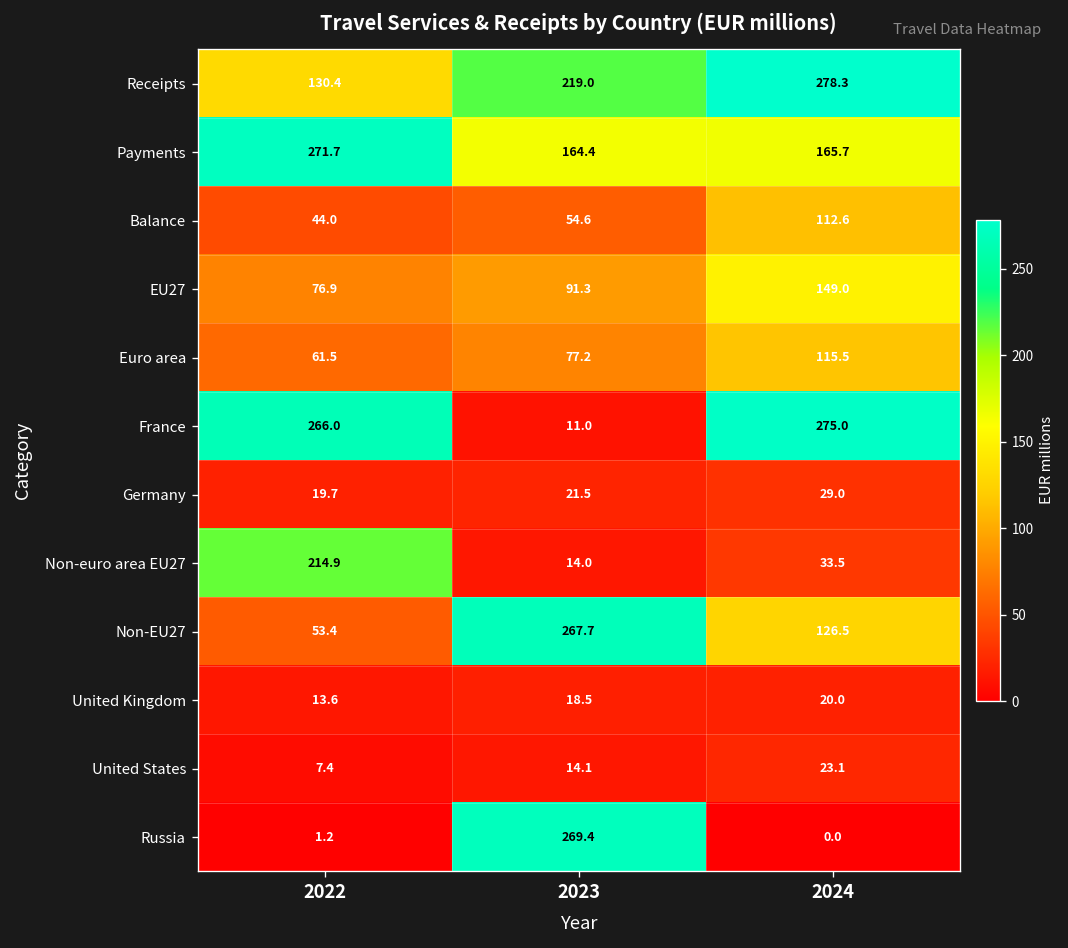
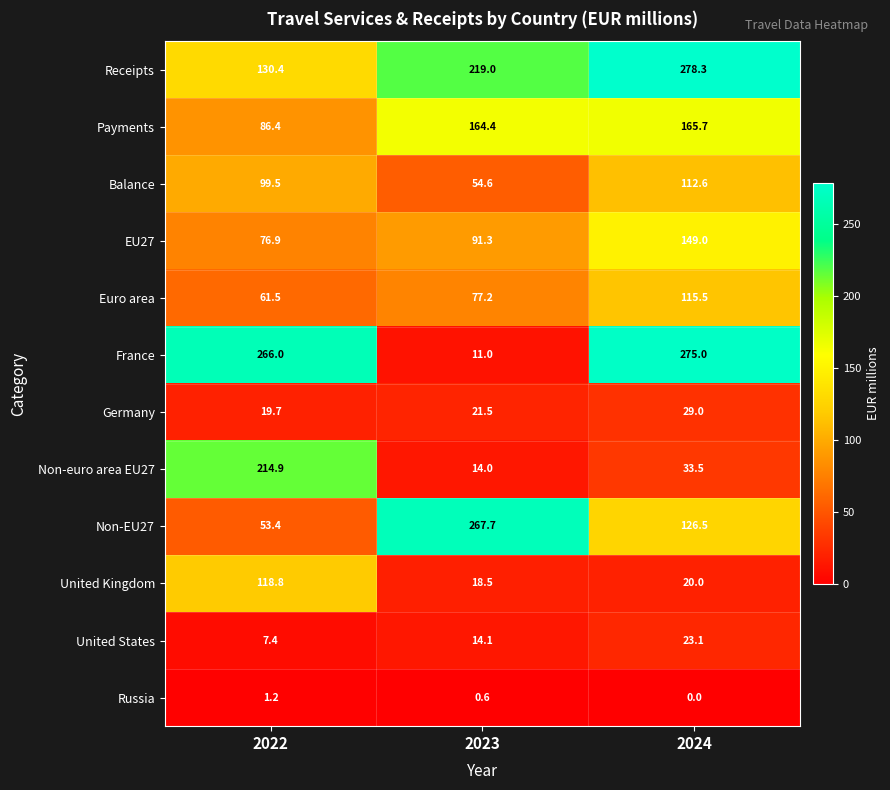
Payments, 2022: 271.7 -> 86.4
Balance, 2022: 44.0 -> 99.5
United Kingdom, 2022: 13.6 -> 118.8
Russia, 2023: 269.4 -> 0.6
